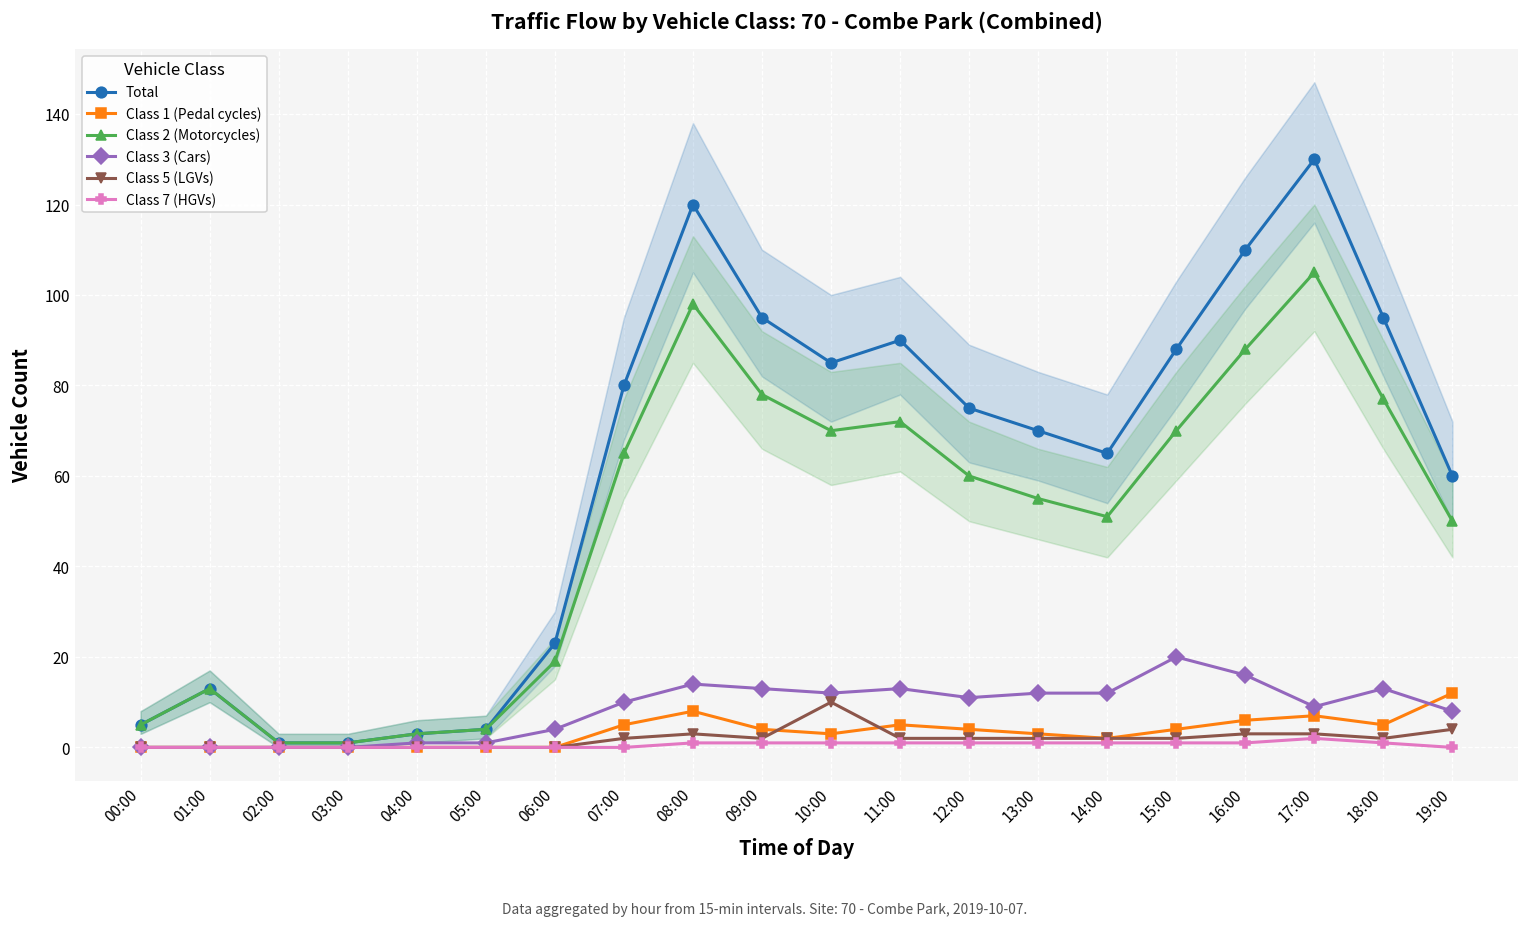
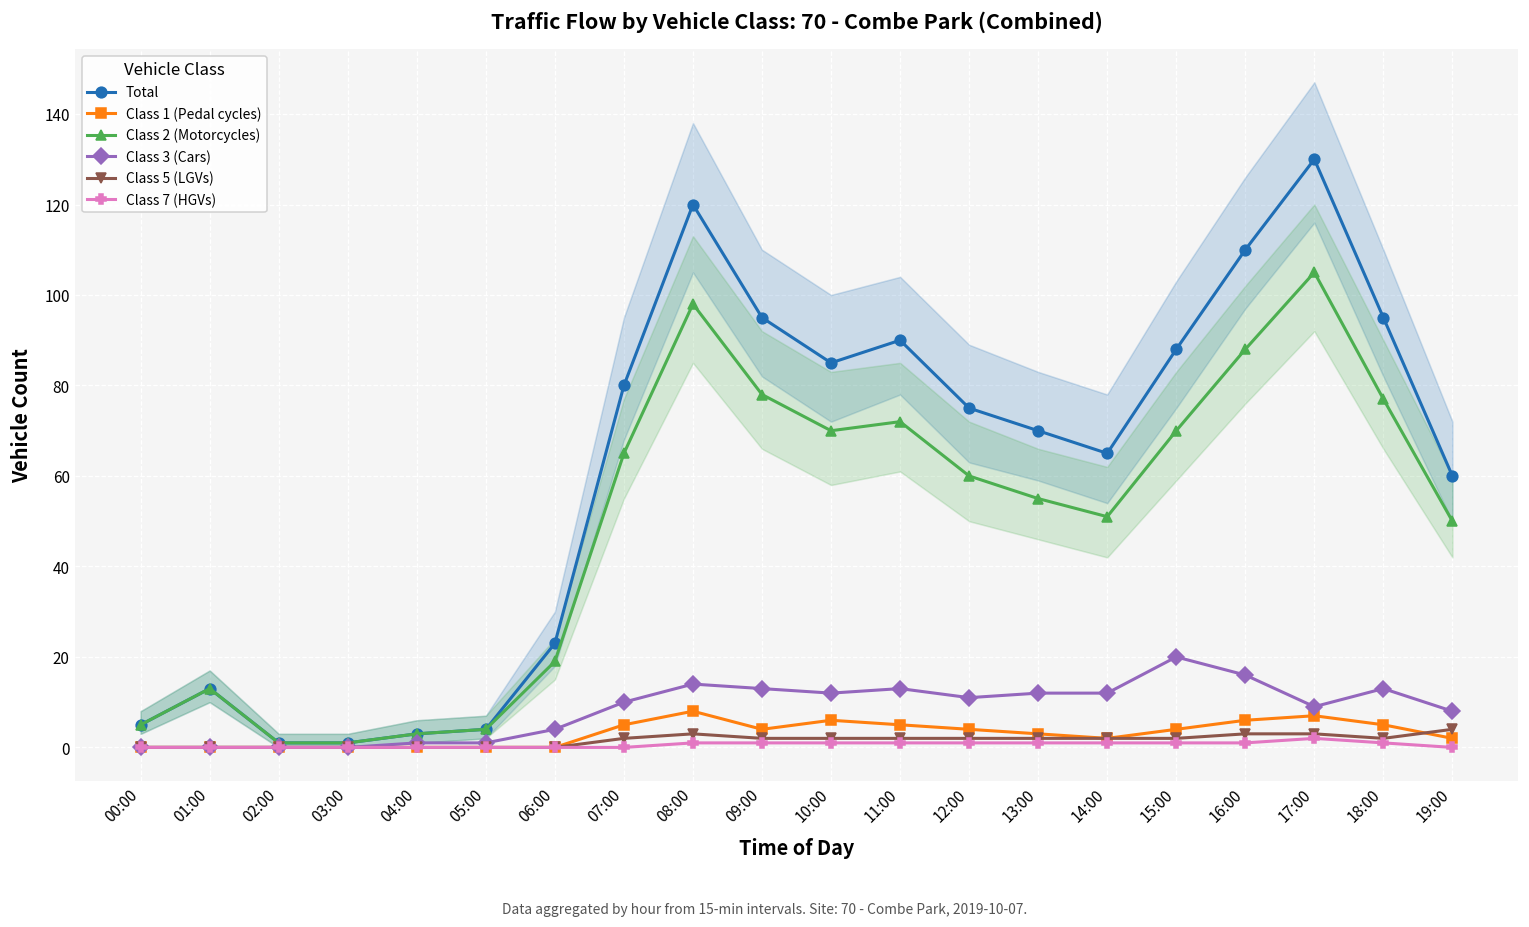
Class 1 (Pedal cycles), 10:00: 3 -> 6
Class 5 (LGVs), 10:00: 10 -> 2
Class 1 (Pedal cycles), 19:00: 12 -> 2
